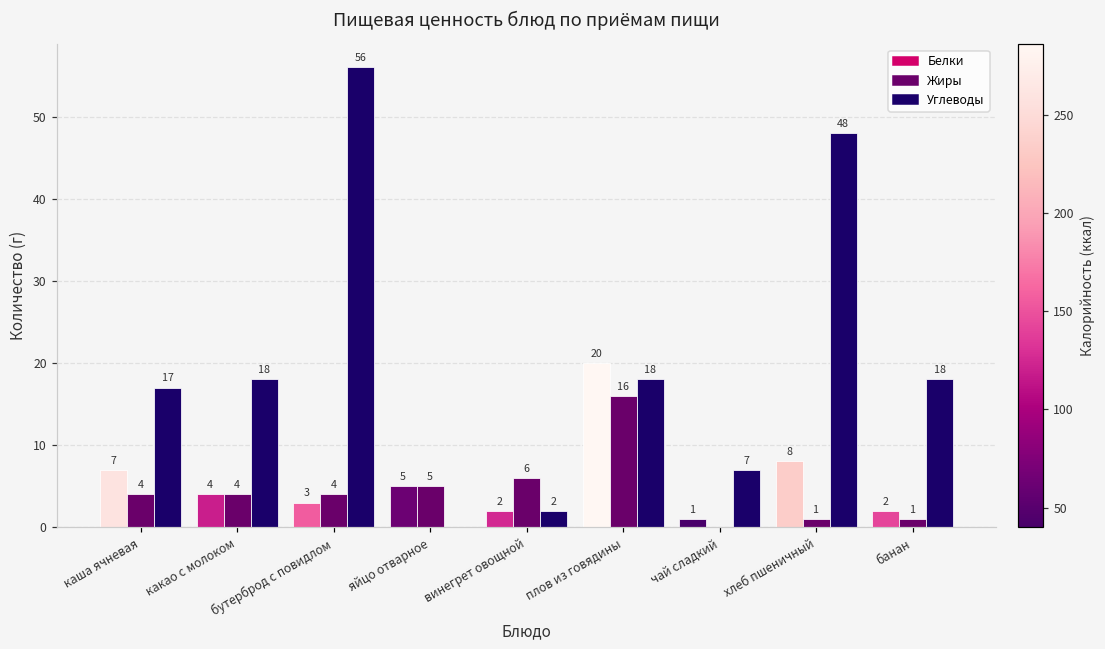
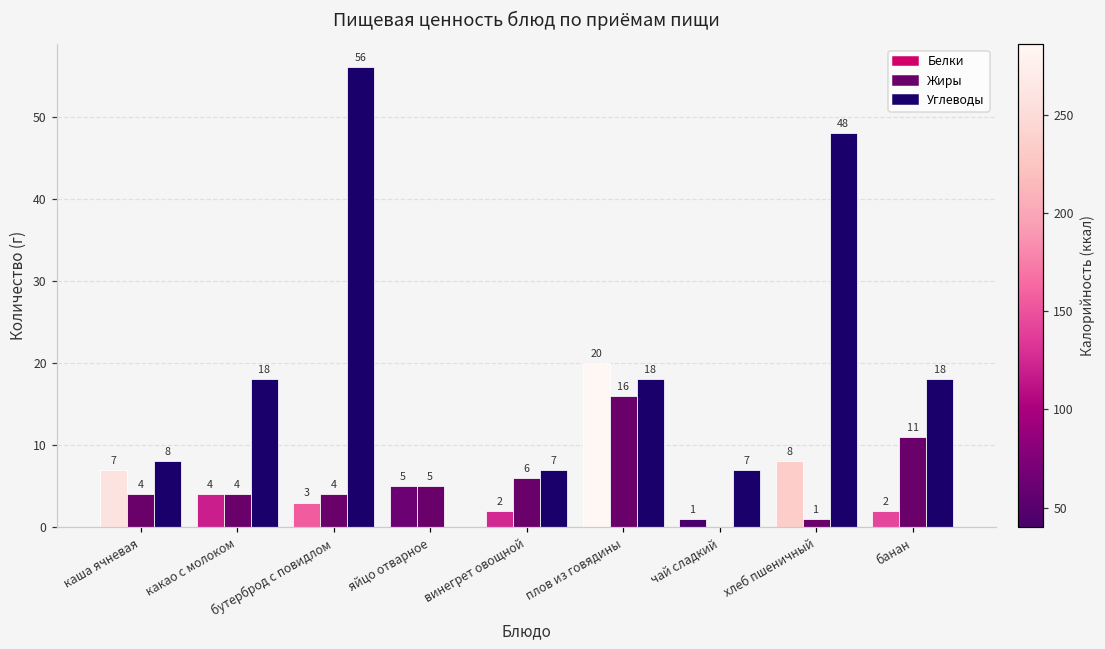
Углеводы, каша ячневая: 17 -> 8
Углеводы, винегрет овощной: 2 -> 7
Жиры, банан: 1 -> 11
